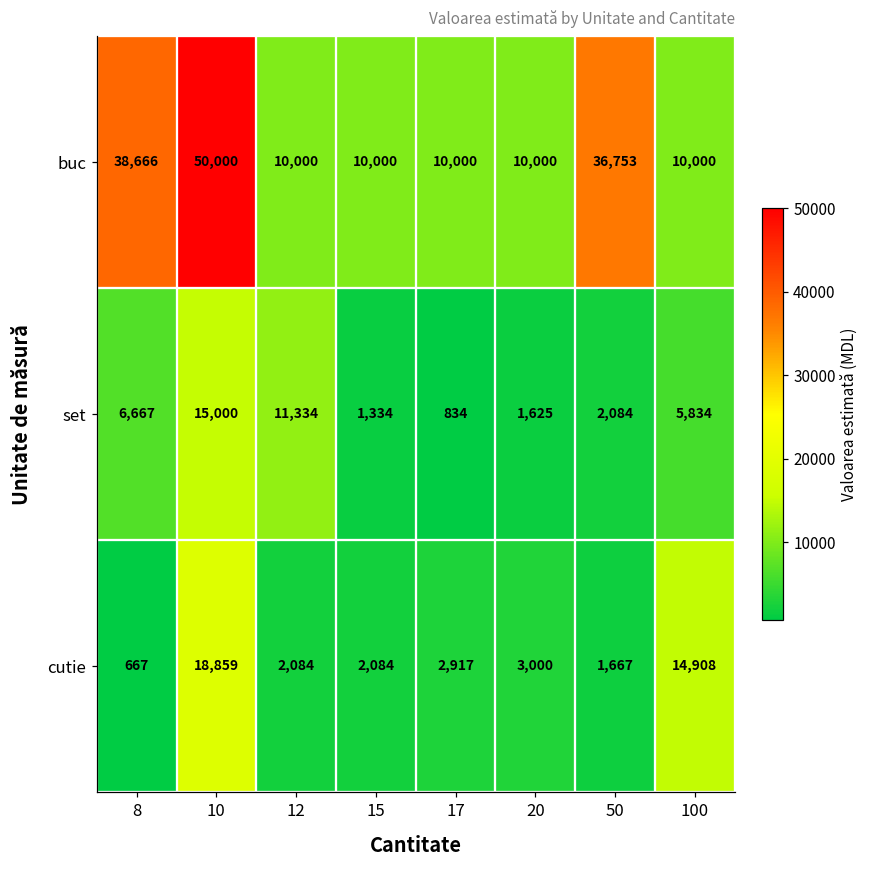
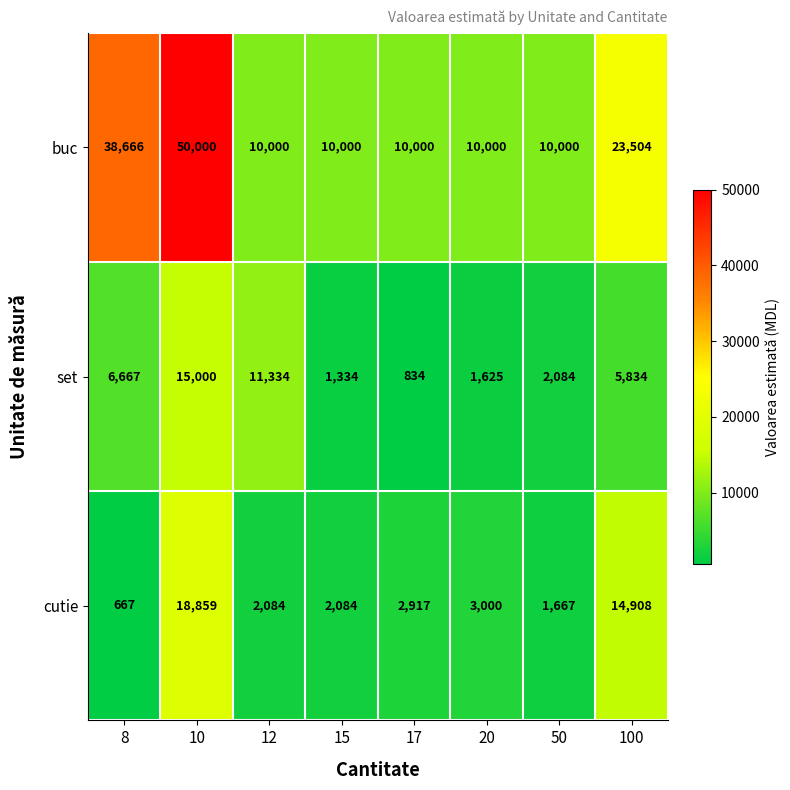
buc, 50: 36,753 -> 10,000
buc, 100: 10,000 -> 23,504
